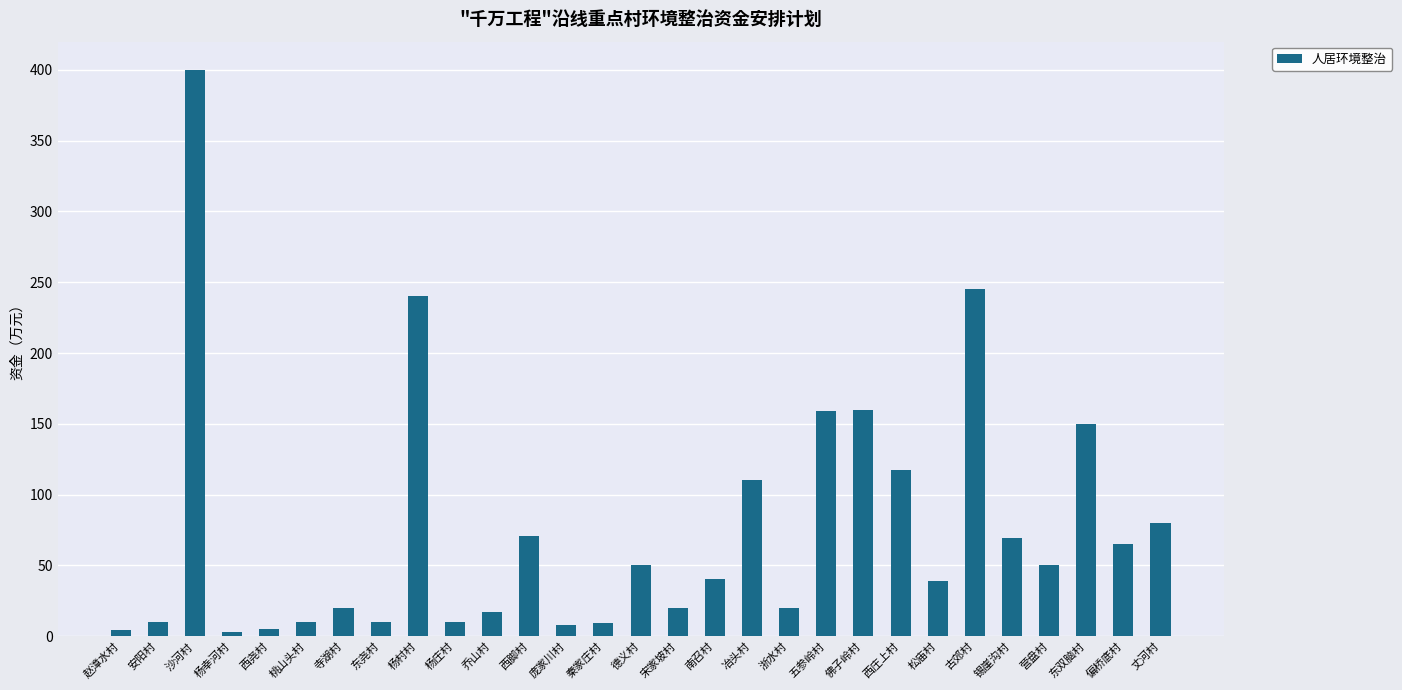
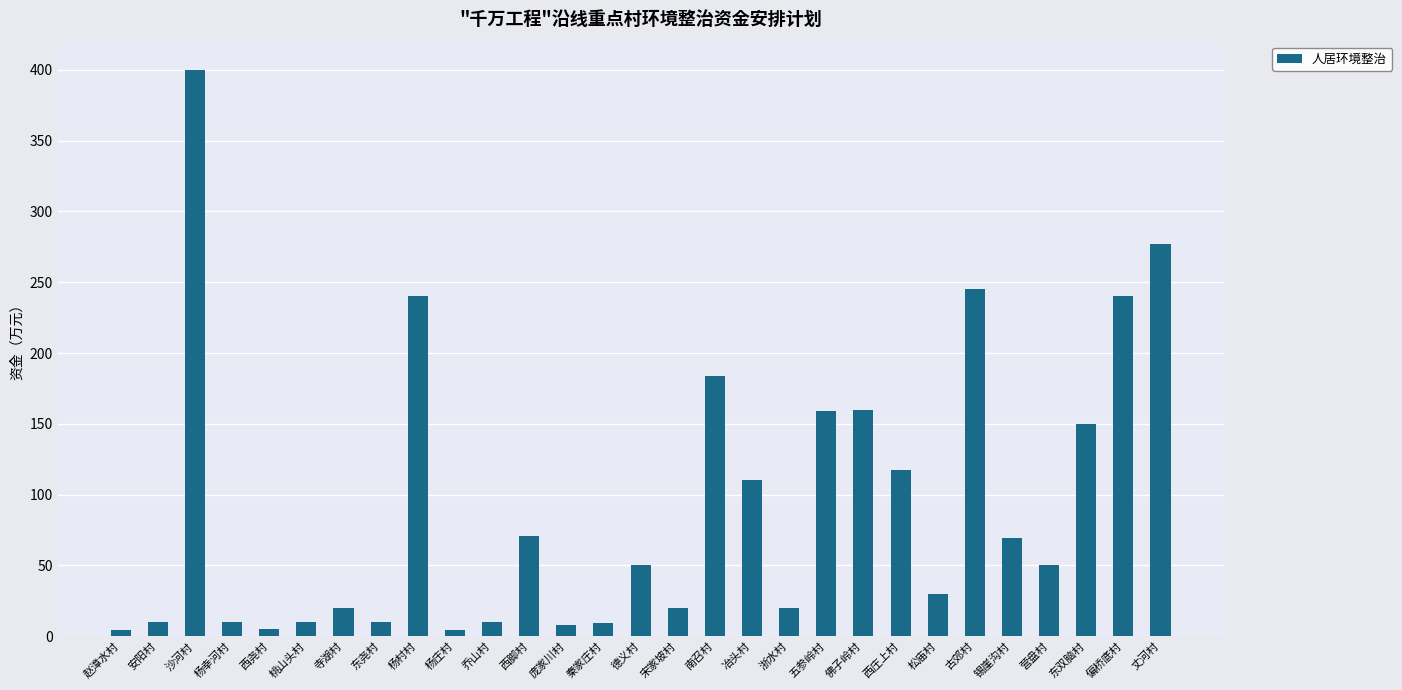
杨幸河村: 3 -> 10
杨庄村: 10 -> 4
乔山村: 17 -> 10
南召村: 40 -> 184
松庙村: 39 -> 30
偏桥底村: 65 -> 240
丈河村: 80 -> 277
